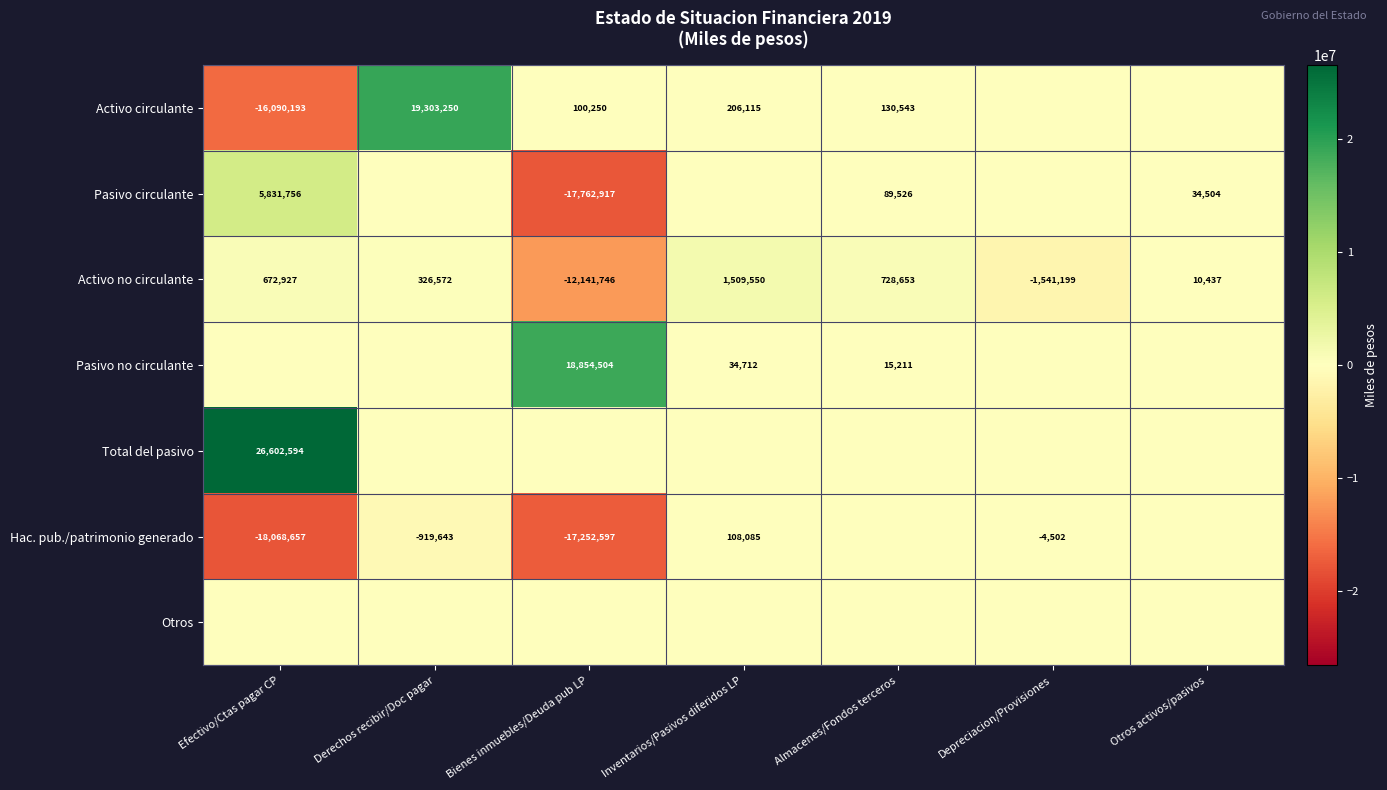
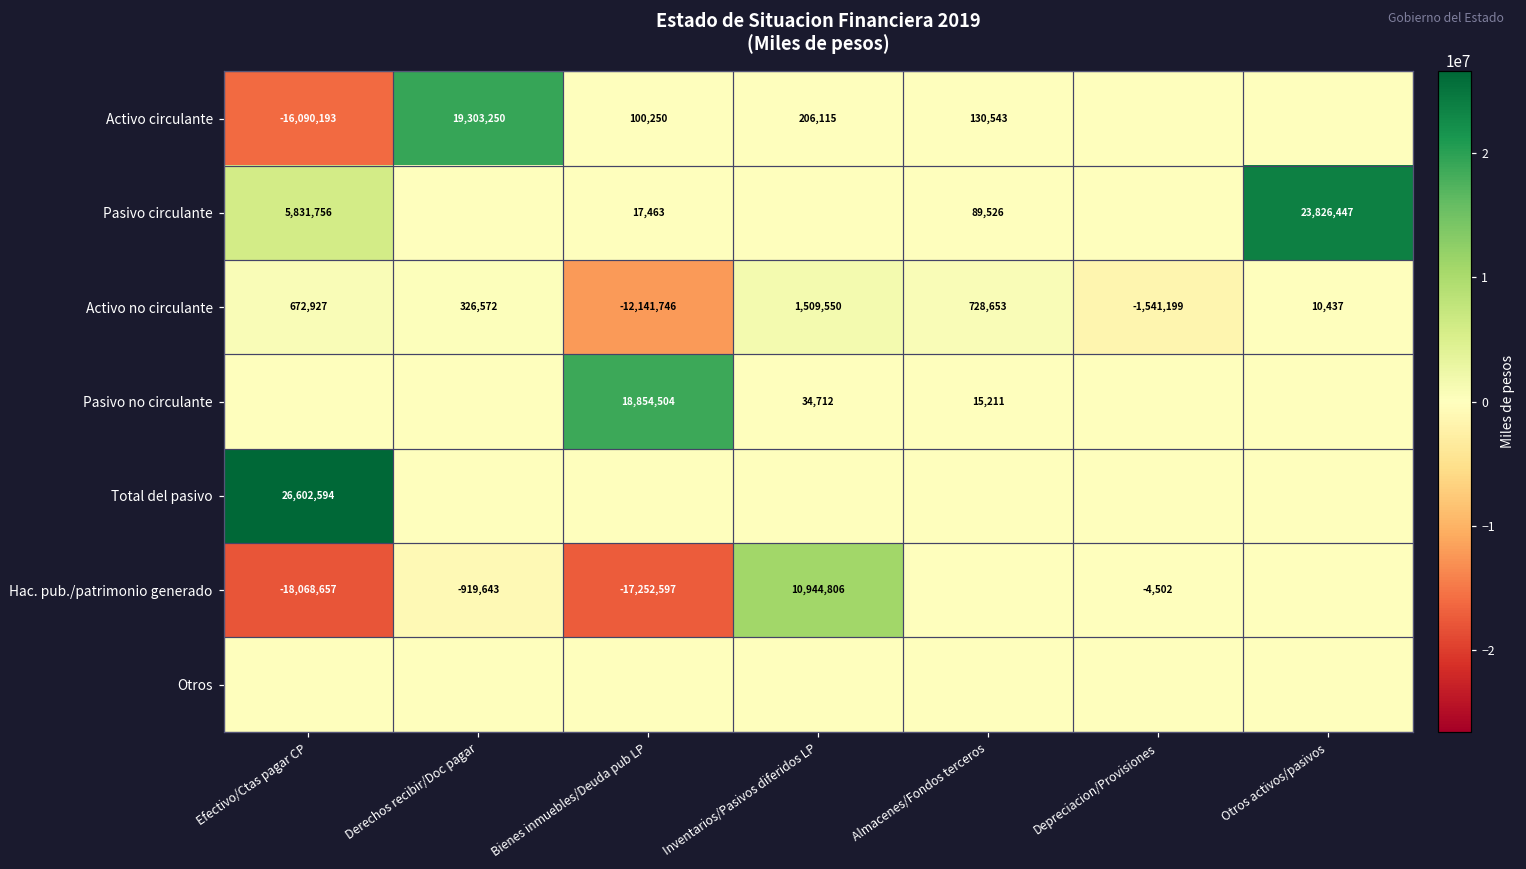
Pasivo circulante, Bienes inmuebles/Deuda pub LP: -17,762,917 -> 17,463
Pasivo circulante, Otros activos/pasivos: 34,504 -> 23,826,447
Hac. pub./patrimonio generado, Inventarios/Pasivos diferidos LP: 108,085 -> 10,944,806
